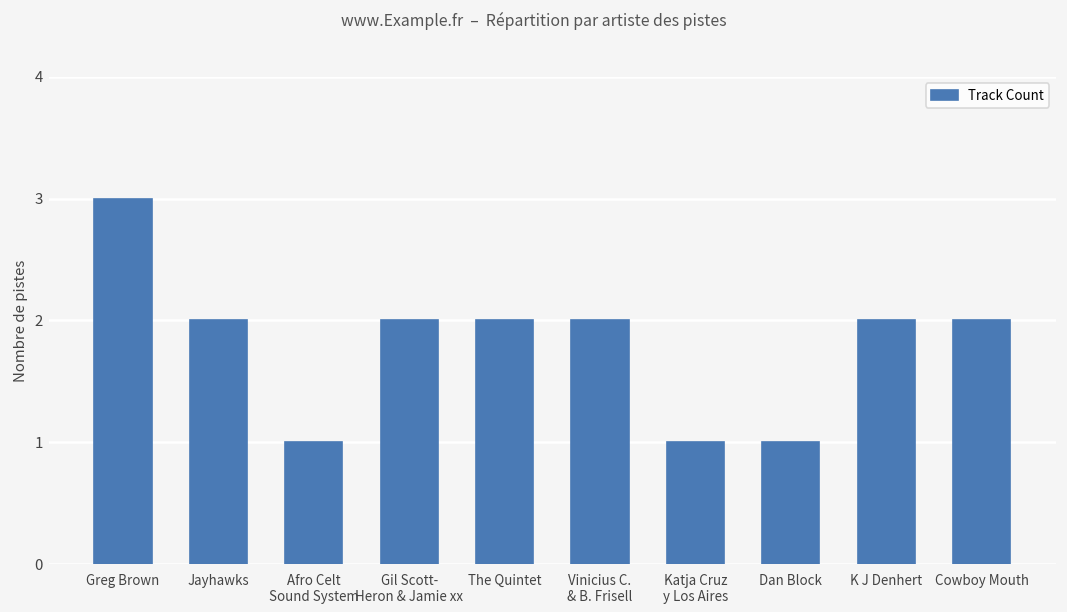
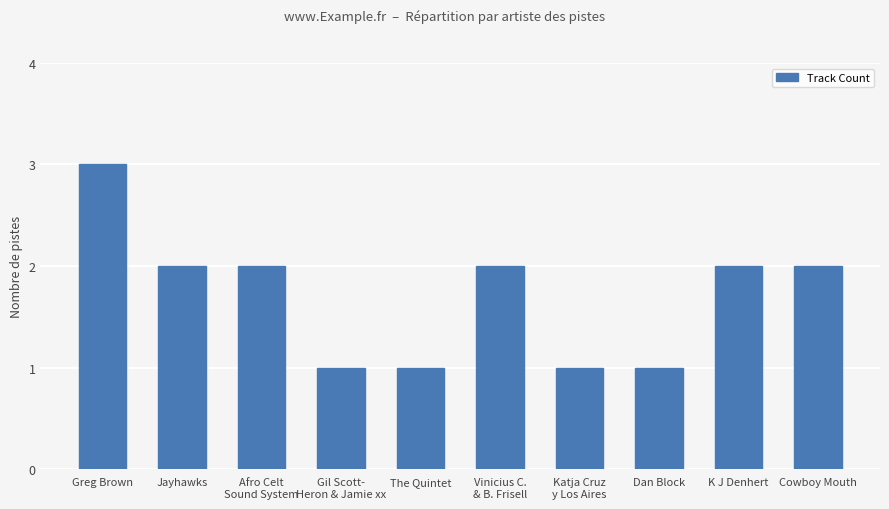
Afro Celt Sound System: 1 -> 2
Gil Scott- Heron & Jamie xx: 2 -> 1
The Quintet: 2 -> 1
